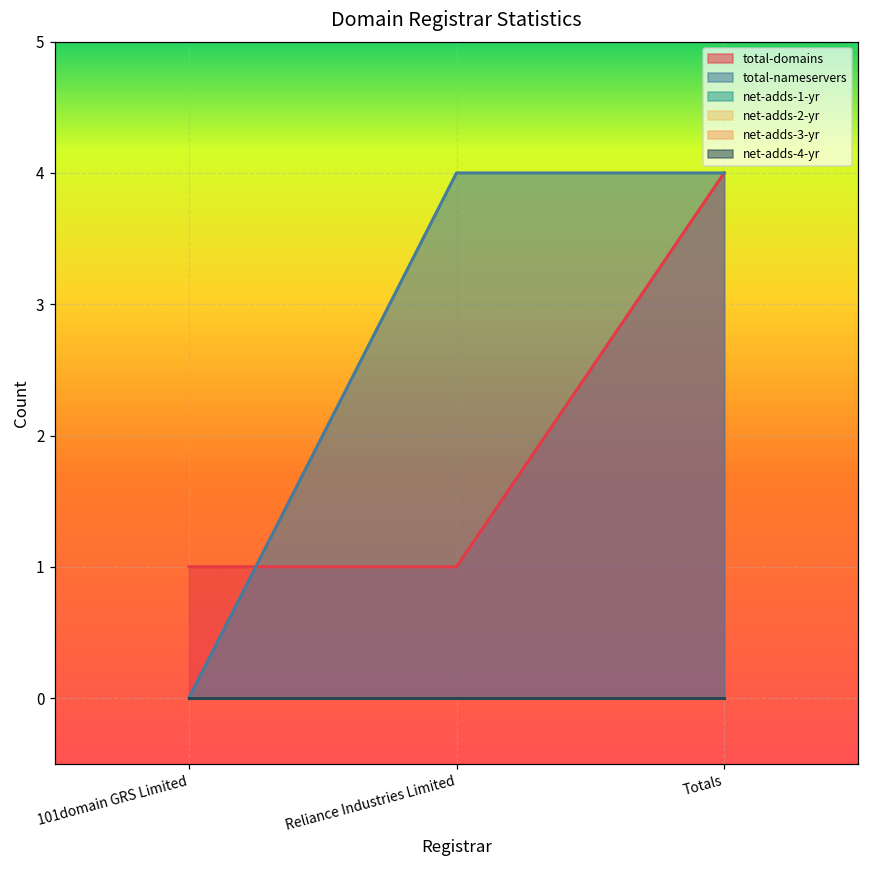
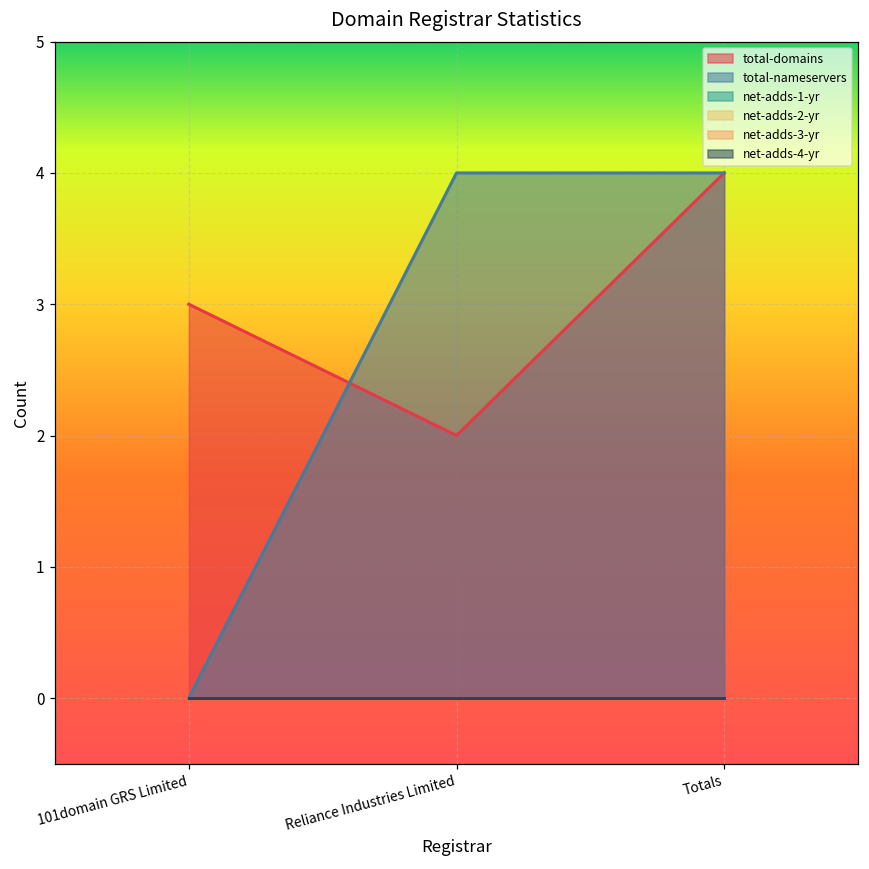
total-domains, 101domain GRS Limited: 1 -> 3
total-domains, Reliance Industries Limited: 1 -> 2
